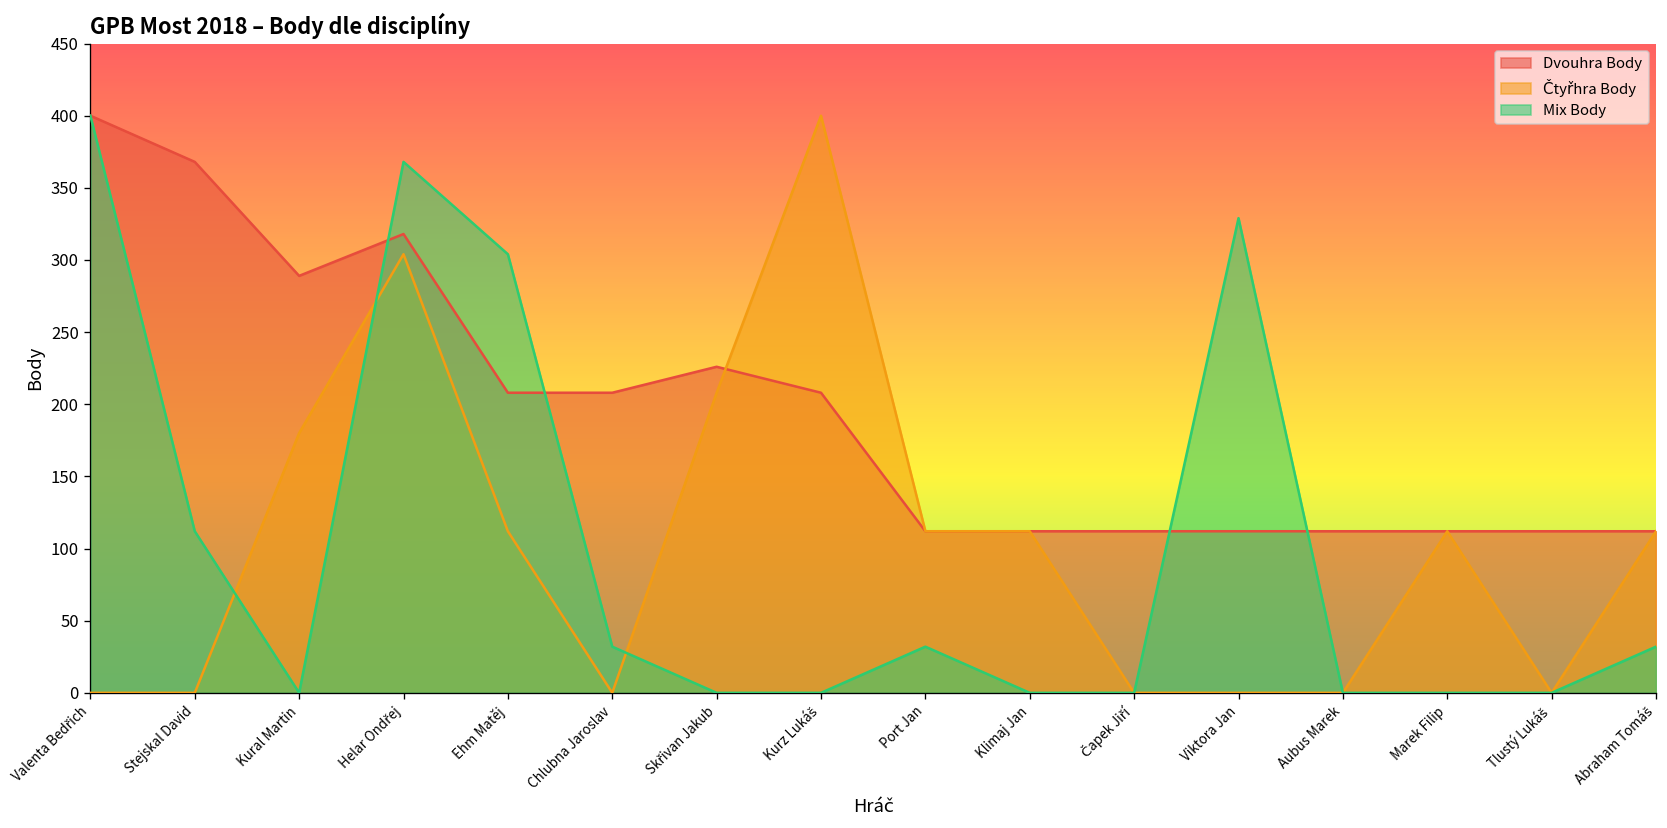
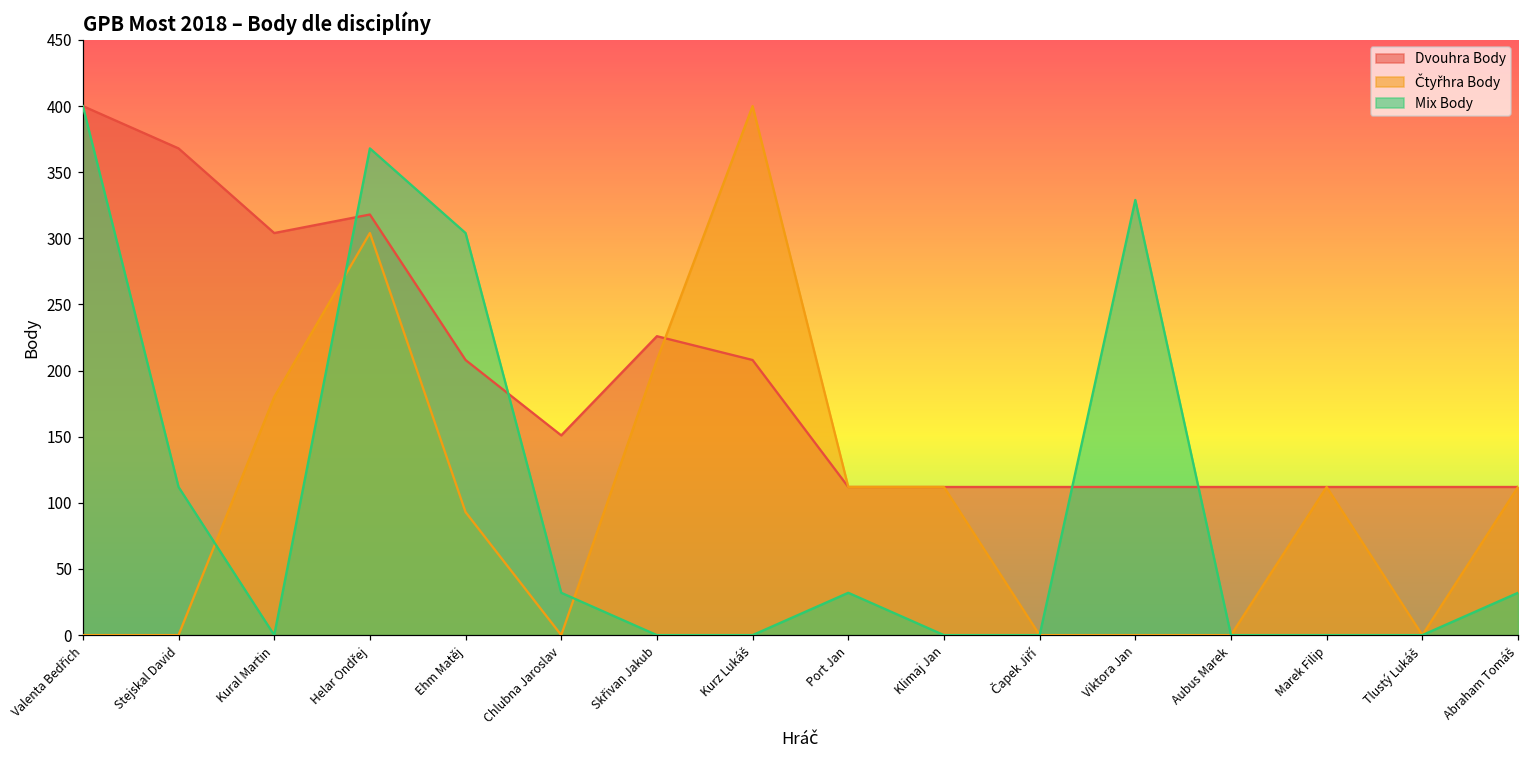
Dvouhra Body, Kural Martin: 289 -> 304
Čtyřhra Body, Ehm Matěj: 112 -> 93
Dvouhra Body, Chlubna Jaroslav: 208 -> 151
